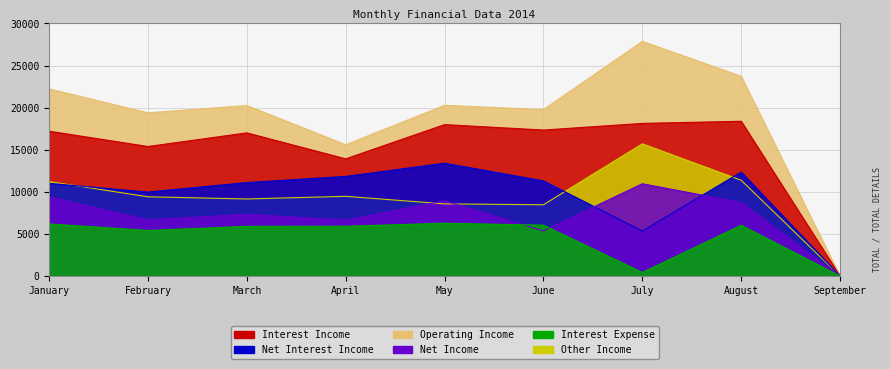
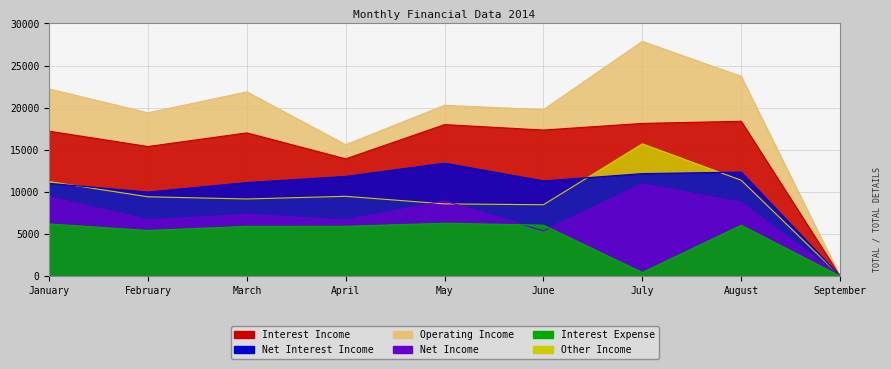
Operating Income, March: 20000 -> 22000
Net Interest Income, July: 5000 -> 12000
